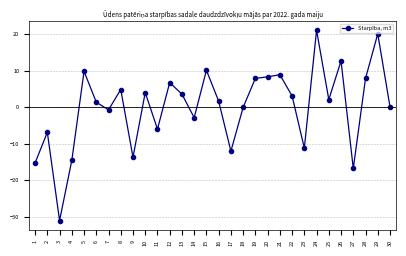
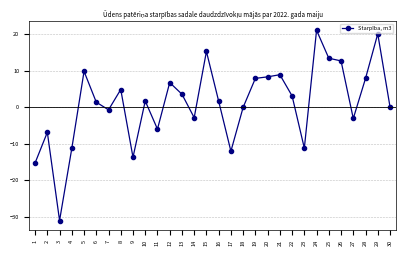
4: -15 -> -11
10: 4 -> 2
15: 10 -> 15
25: 2 -> 13
27: -17 -> -3
